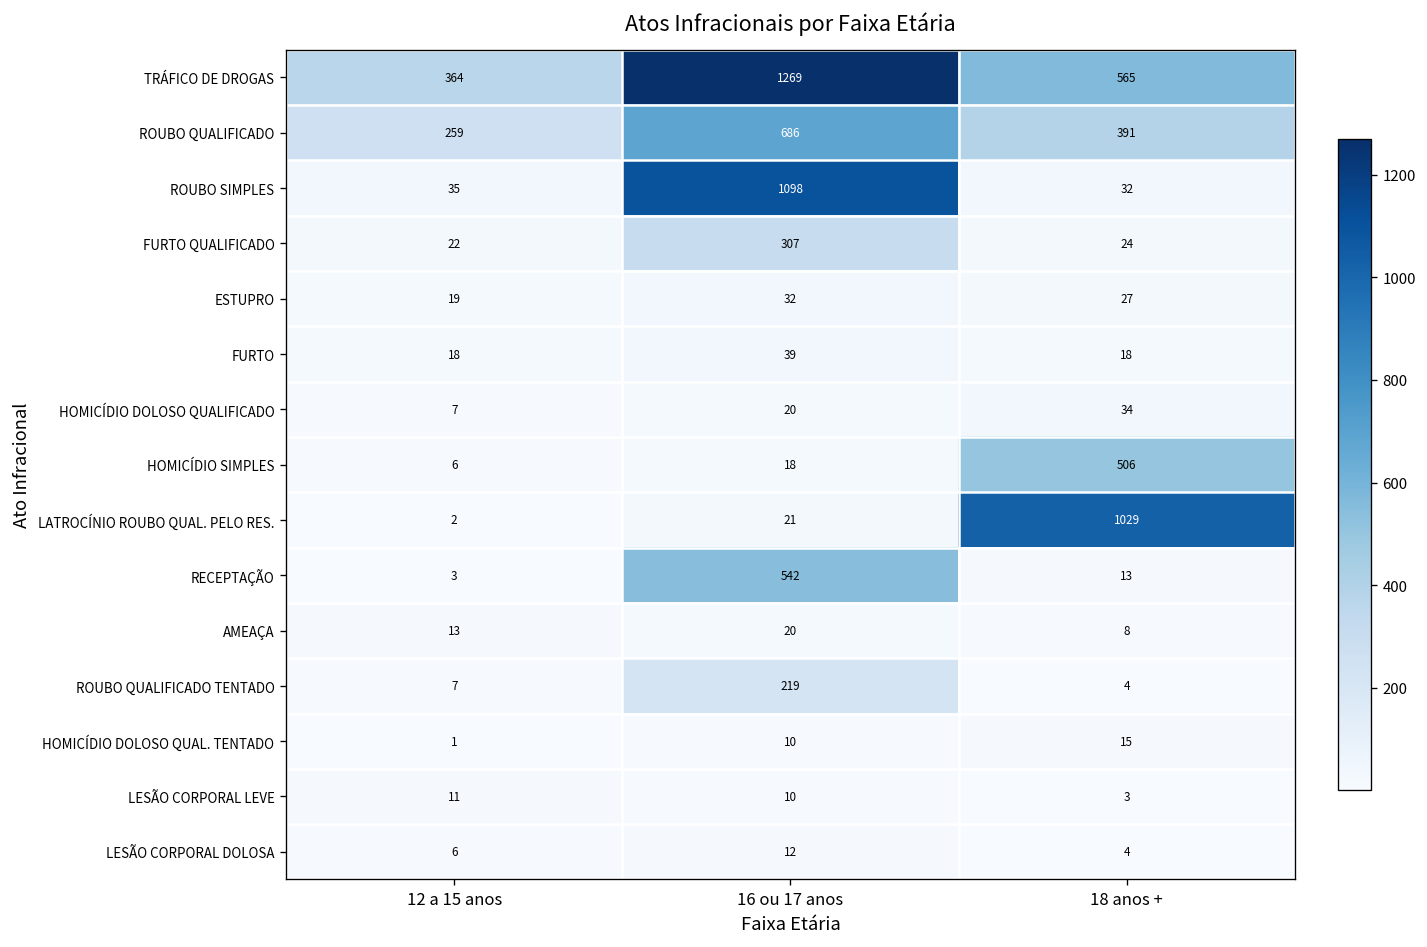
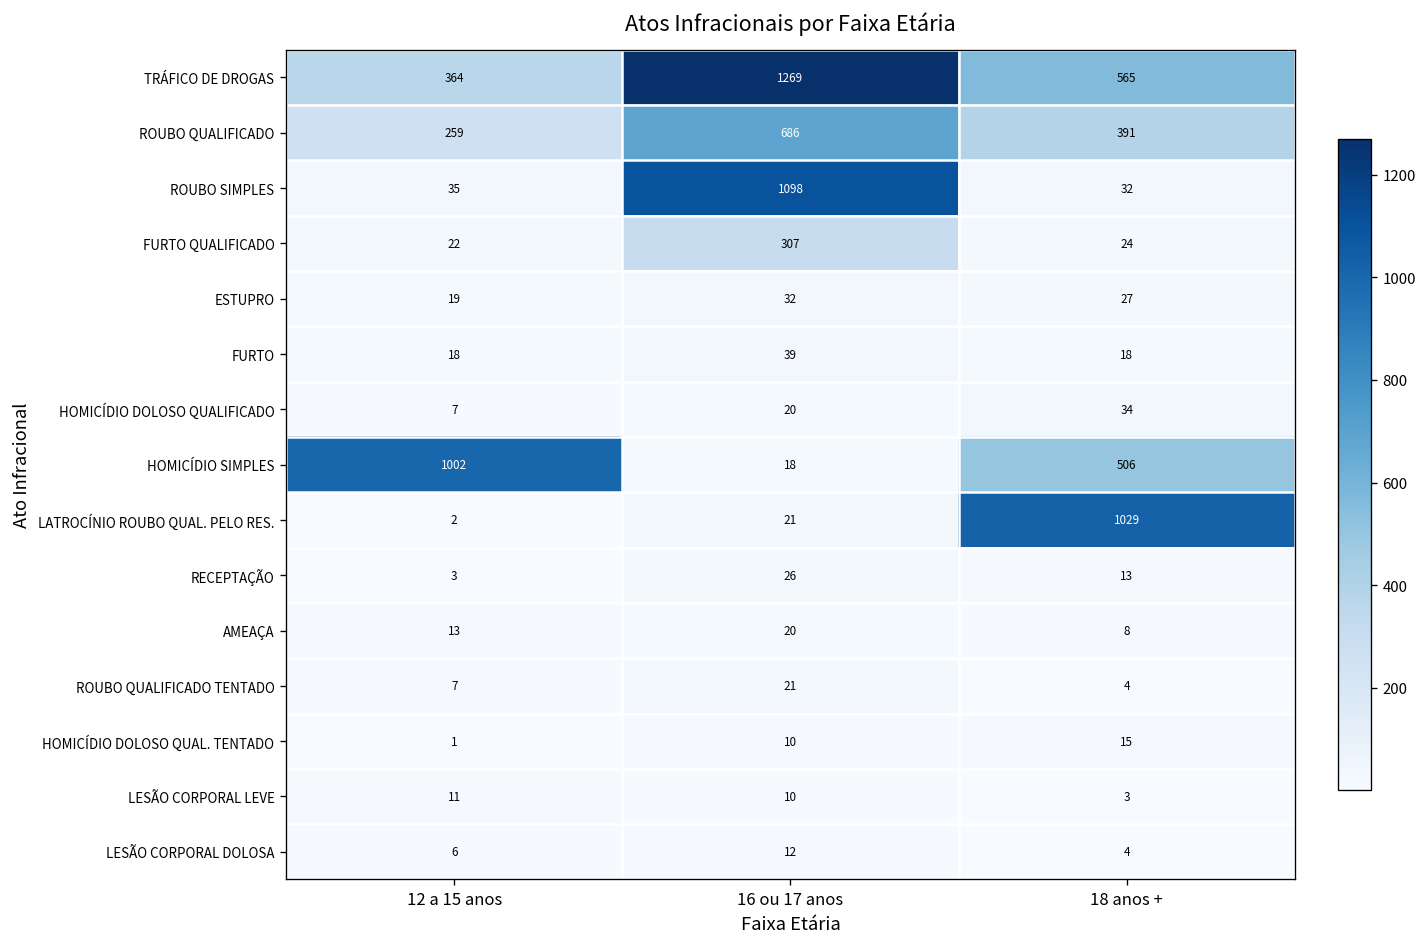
HOMICÍDIO SIMPLES, 12 a 15 anos: 6 -> 1002
RECEPTAÇÃO, 16 ou 17 anos: 542 -> 26
ROUBO QUALIFICADO TENTADO, 16 ou 17 anos: 219 -> 21
